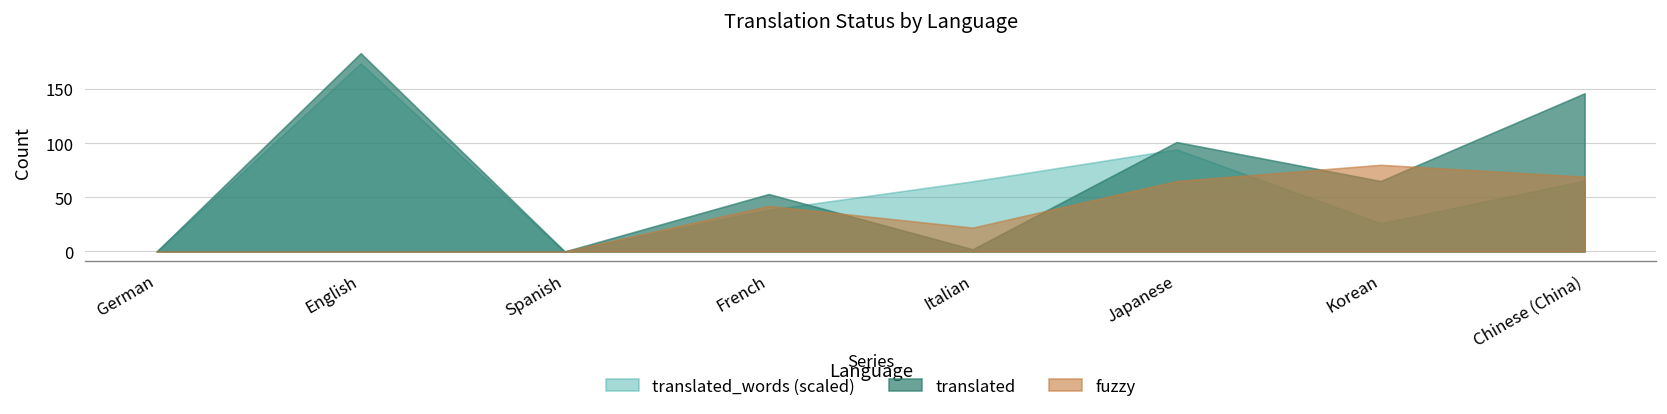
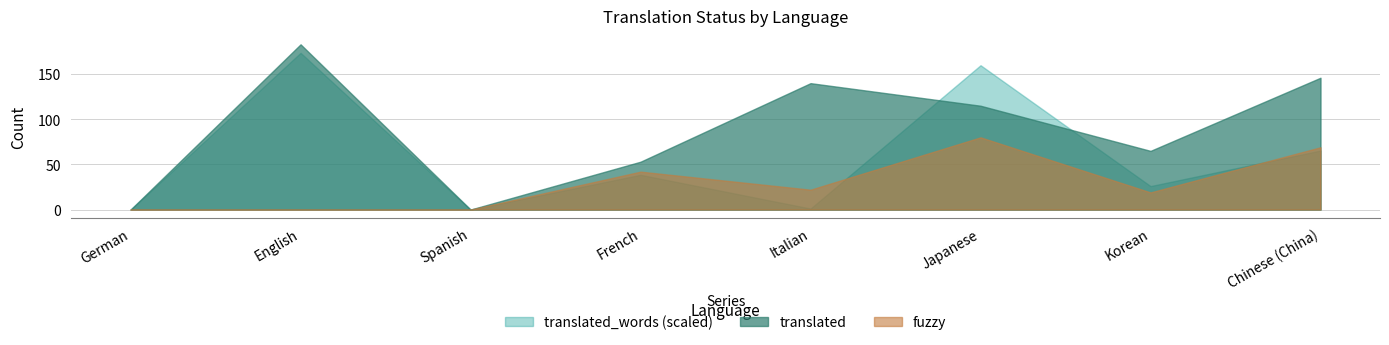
translated_words (scaled), Italian: 60 -> 0
translated, Italian: 0 -> 140
translated_words (scaled), Japanese: 90 -> 160
translated, Japanese: 100 -> 120
fuzzy, Japanese: 70 -> 80
fuzzy, Korean: 80 -> 20
